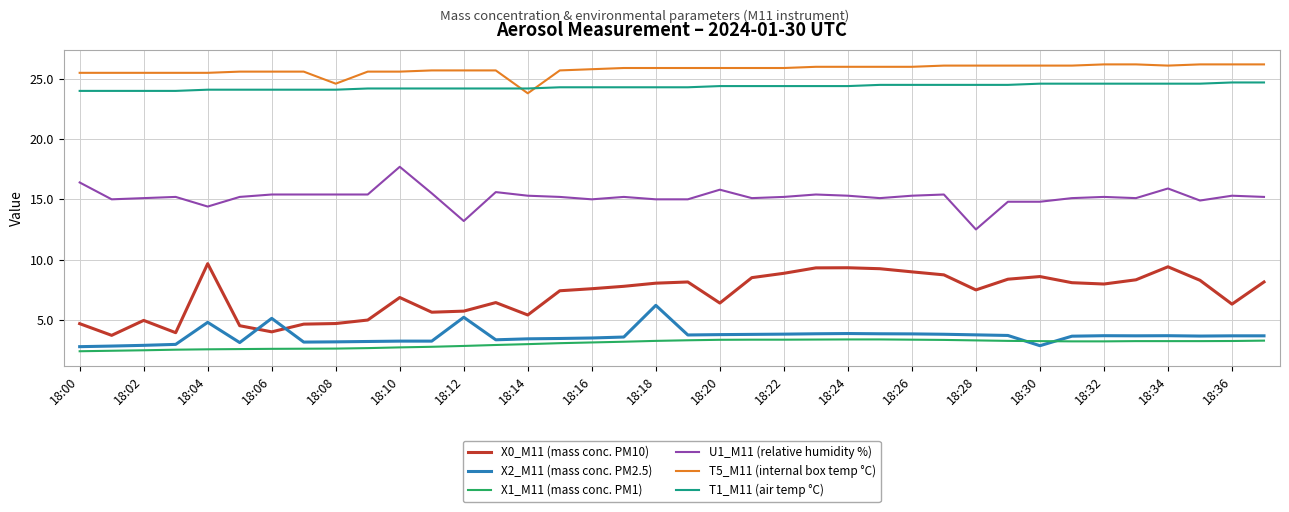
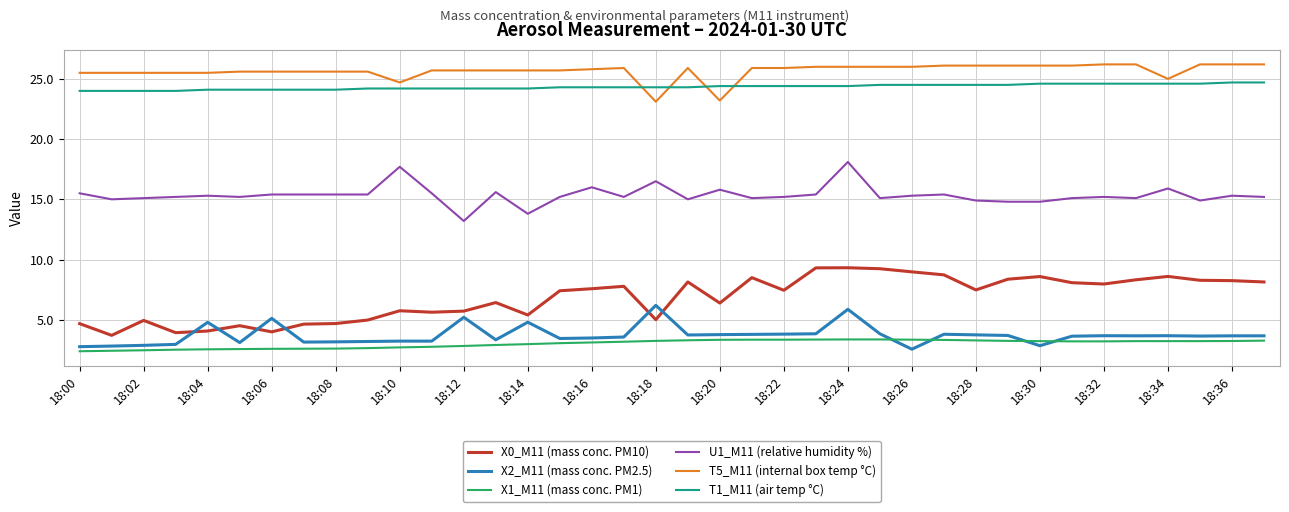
U1_M11 (relative humidity %), 18:00: 16.4 -> 15.5
X0_M11 (mass conc. PM10), 18:04: 9.7 -> 4.1
U1_M11 (relative humidity %), 18:04: 14.4 -> 15.3
T5_M11 (internal box temp °C), 18:08: 24.6 -> 25.6
X0_M11 (mass conc. PM10), 18:10: 6.9 -> 5.8
T5_M11 (internal box temp °C), 18:10: 25.6 -> 24.7
X2_M11 (mass conc. PM2.5), 18:14: 3.4 -> 4.8
U1_M11 (relative humidity %), 18:14: 15.3 -> 13.8
T5_M11 (internal box temp °C), 18:14: 23.8 -> 25.7
U1_M11 (relative humidity %), 18:16: 15 -> 16
X0_M11 (mass conc. PM10), 18:18: 8.0 -> 5.0
U1_M11 (relative humidity %), 18:18: 15.0 -> 16.5
T5_M11 (internal box temp °C), 18:18: 25.9 -> 23.1
T5_M11 (internal box temp °C), 18:20: 25.9 -> 23.2
X0_M11 (mass conc. PM10), 18:22: 8.9 -> 7.5
X2_M11 (mass conc. PM2.5), 18:24: 3.9 -> 5.9
U1_M11 (relative humidity %), 18:24: 15.3 -> 18.1
X2_M11 (mass conc. PM2.5), 18:26: 3.8 -> 2.6
U1_M11 (relative humidity %), 18:28: 12.5 -> 14.9
X0_M11 (mass conc. PM10), 18:34: 9.4 -> 8.6
T5_M11 (internal box temp °C), 18:34: 26.1 -> 25.0
X0_M11 (mass conc. PM10), 18:36: 6.3 -> 8.3
